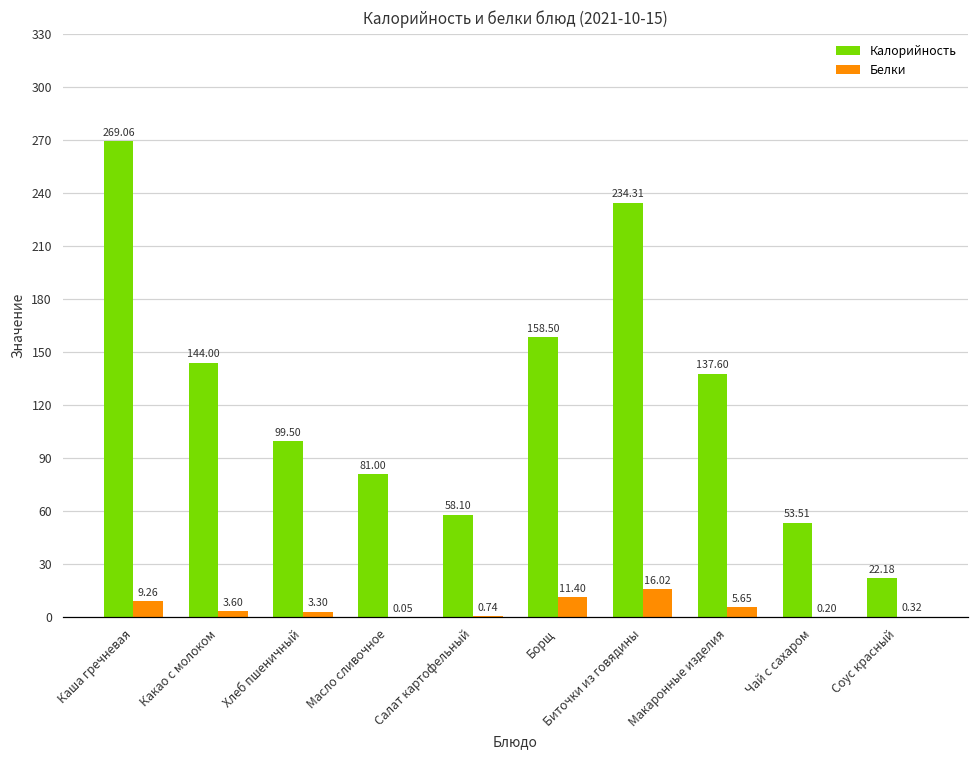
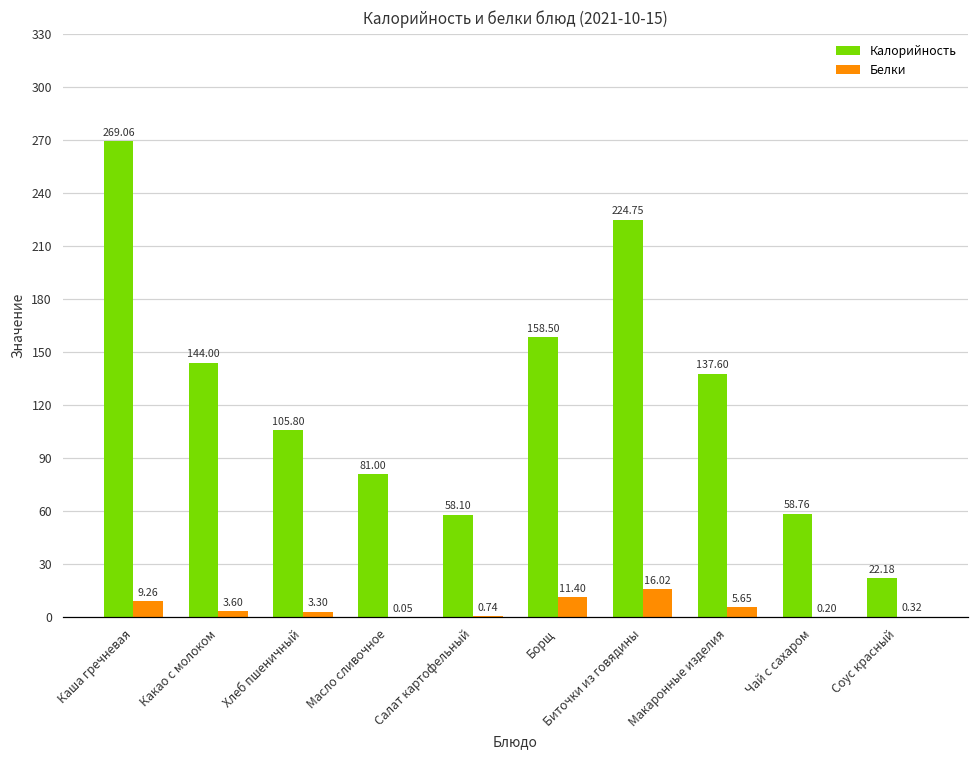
Калорийность, Хлеб пшеничный: 99.50 -> 105.80
Калорийность, Биточки из говядины: 234.31 -> 224.75
Калорийность, Чай с сахаром: 53.51 -> 58.76
